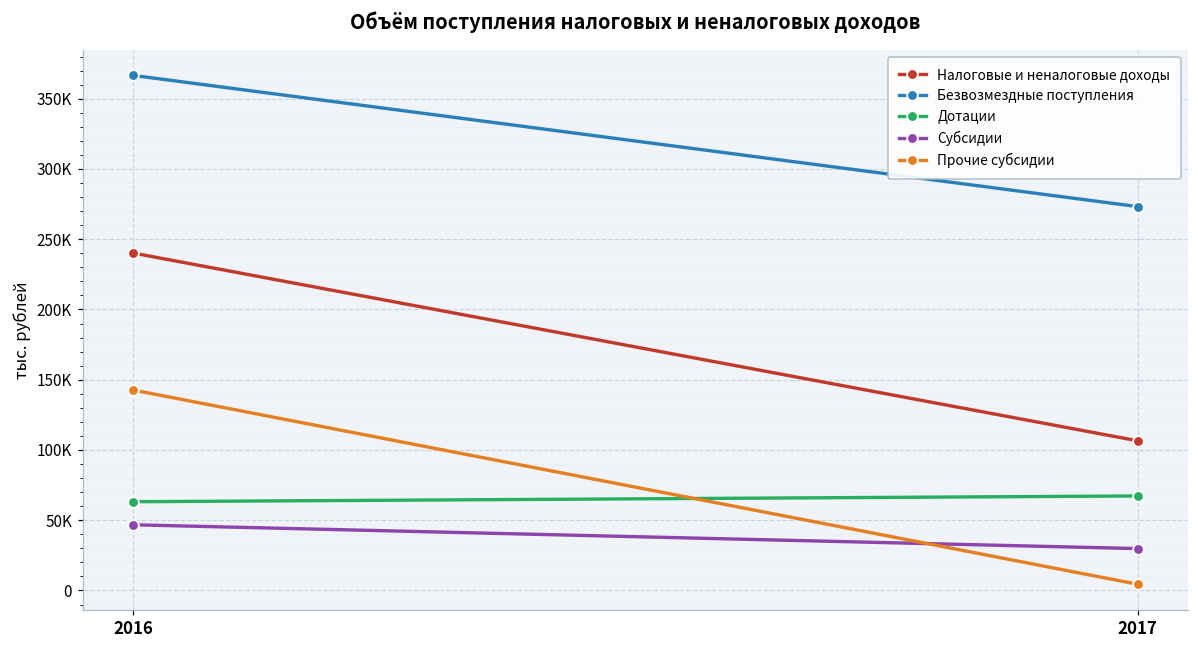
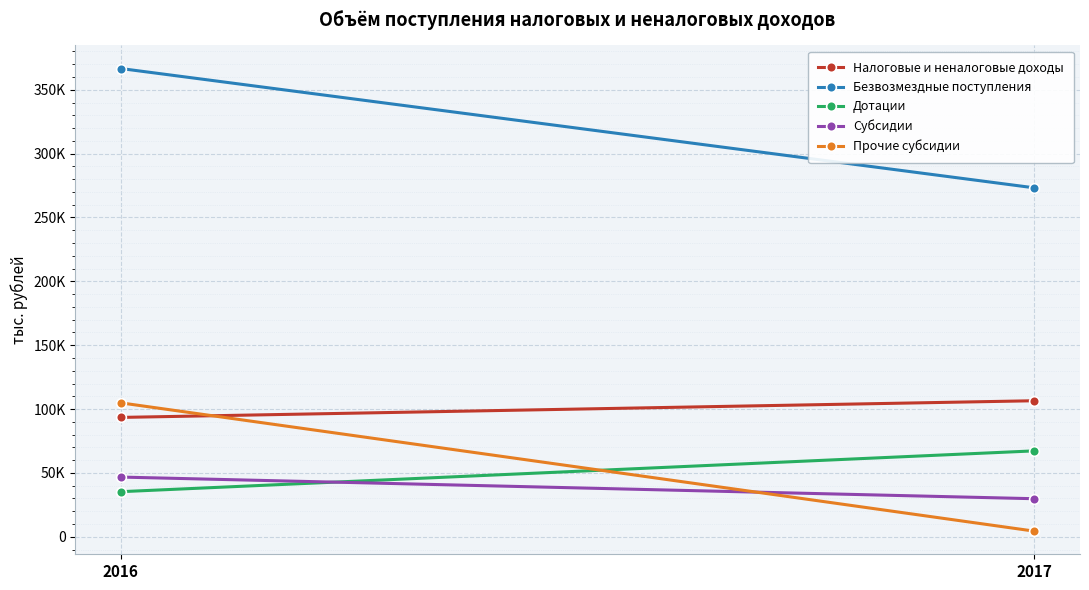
Налоговые и неналоговые доходы, 2016: 240000 -> 93000
Дотации, 2016: 63000 -> 35000
Прочие субсидии, 2016: 143000 -> 105000
